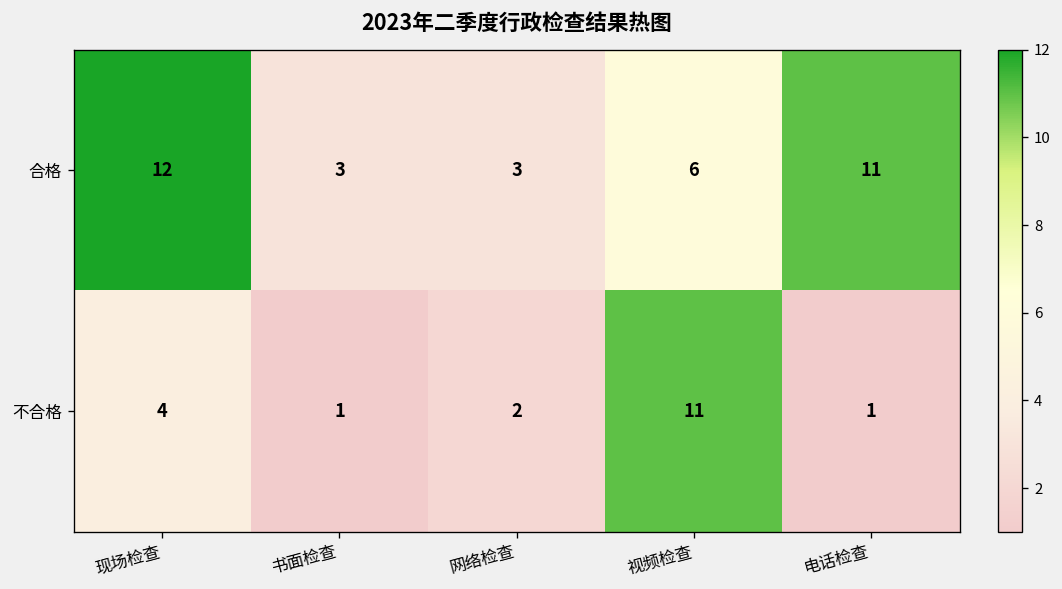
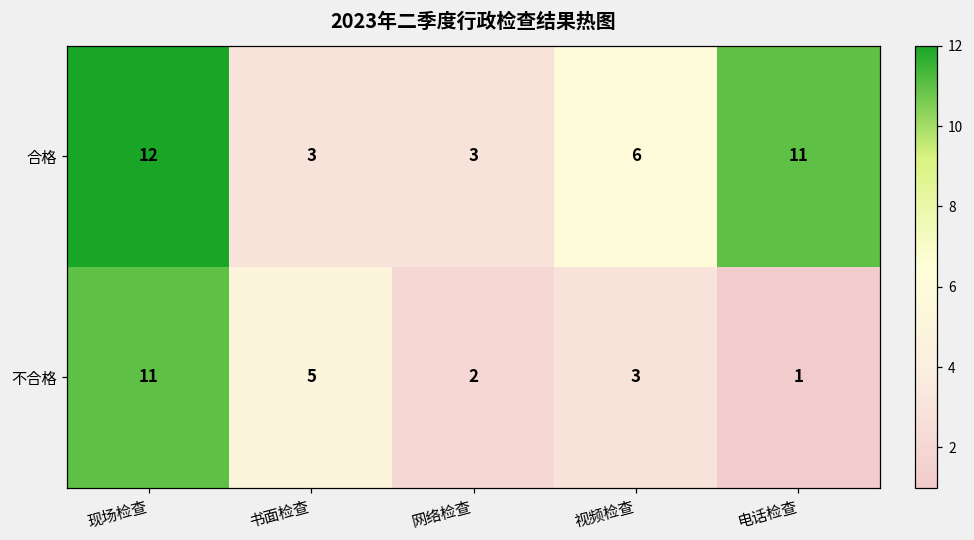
不合格, 现场检查: 4 -> 11
不合格, 书面检查: 1 -> 5
不合格, 视频检查: 11 -> 3
